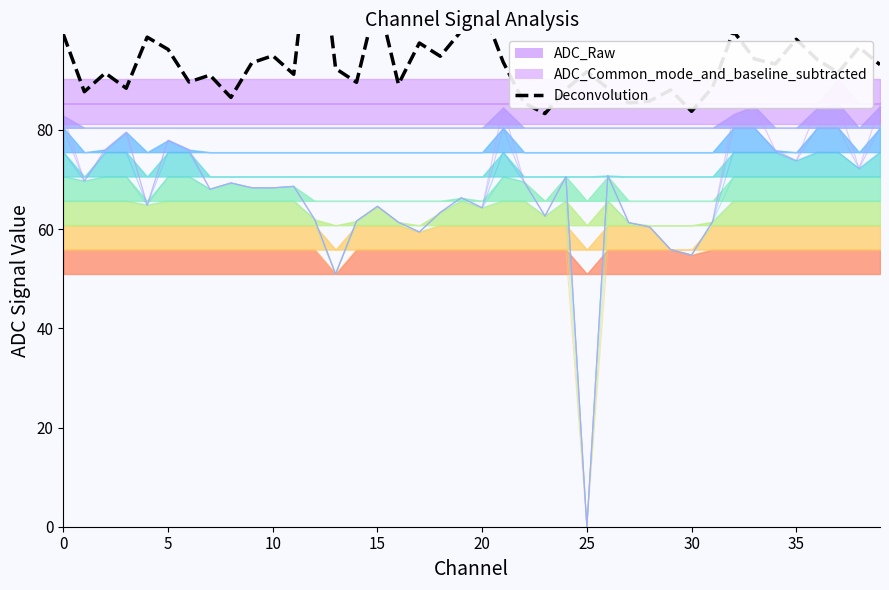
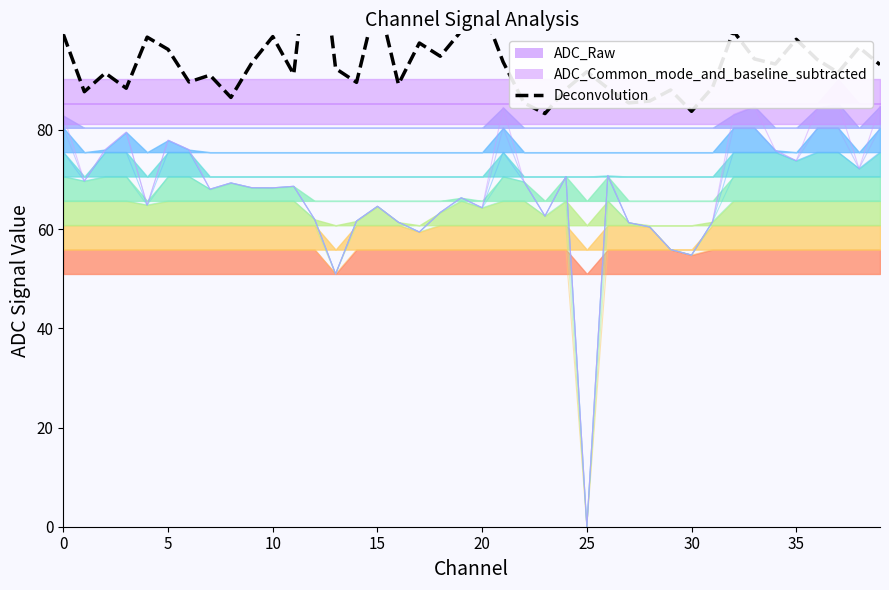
Deconvolution, 10: 95 -> 99
